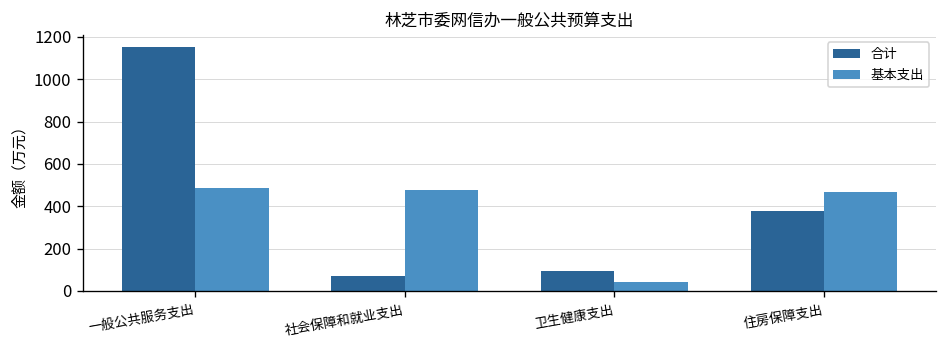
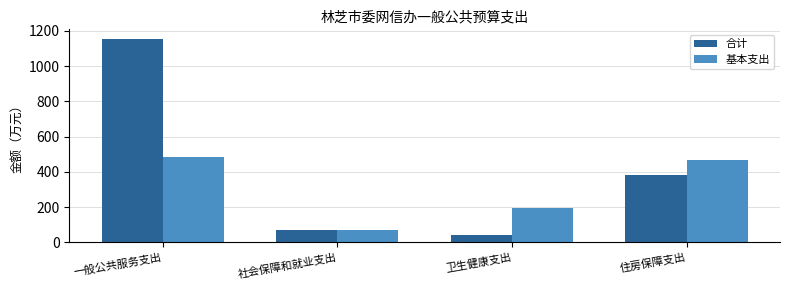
基本支出, 社会保障和就业支出: 480 -> 70
合计, 卫生健康支出: 90 -> 40
基本支出, 卫生健康支出: 40 -> 190
